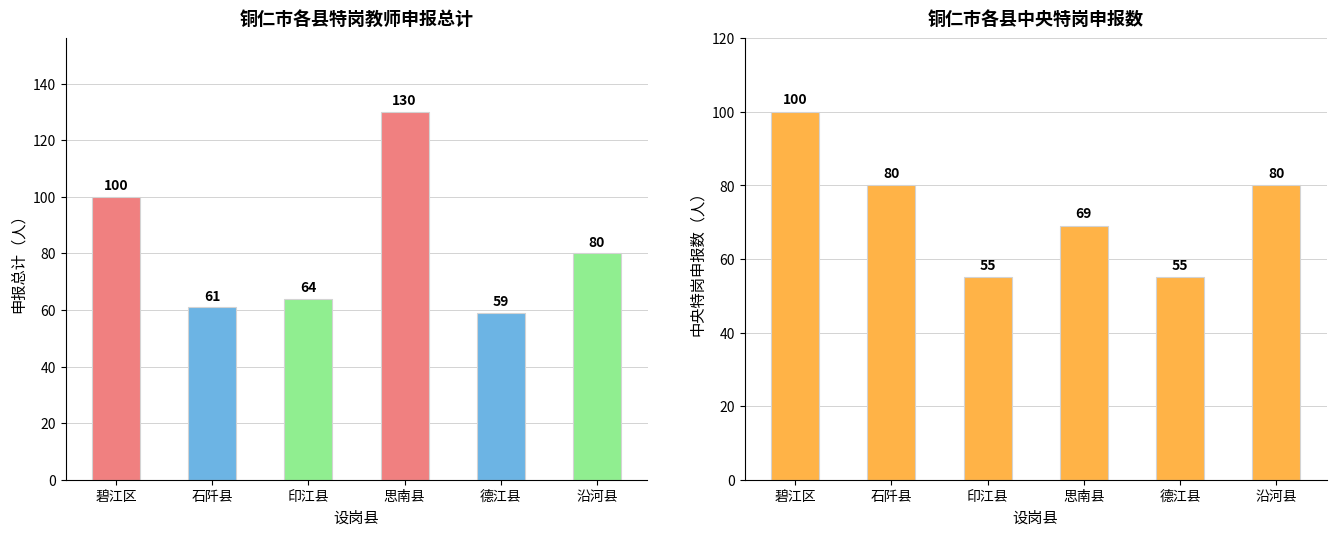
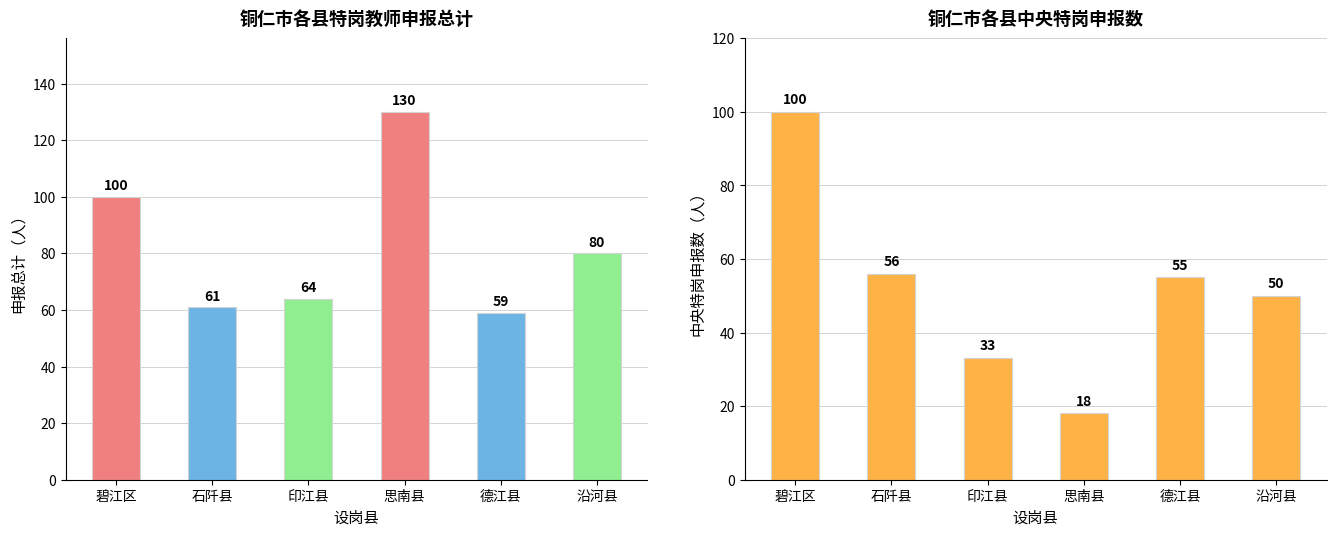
铜仁市各县中央特岗申报数, 石阡县: 80 -> 56
铜仁市各县中央特岗申报数, 印江县: 55 -> 33
铜仁市各县中央特岗申报数, 思南县: 69 -> 18
铜仁市各县中央特岗申报数, 沿河县: 80 -> 50
